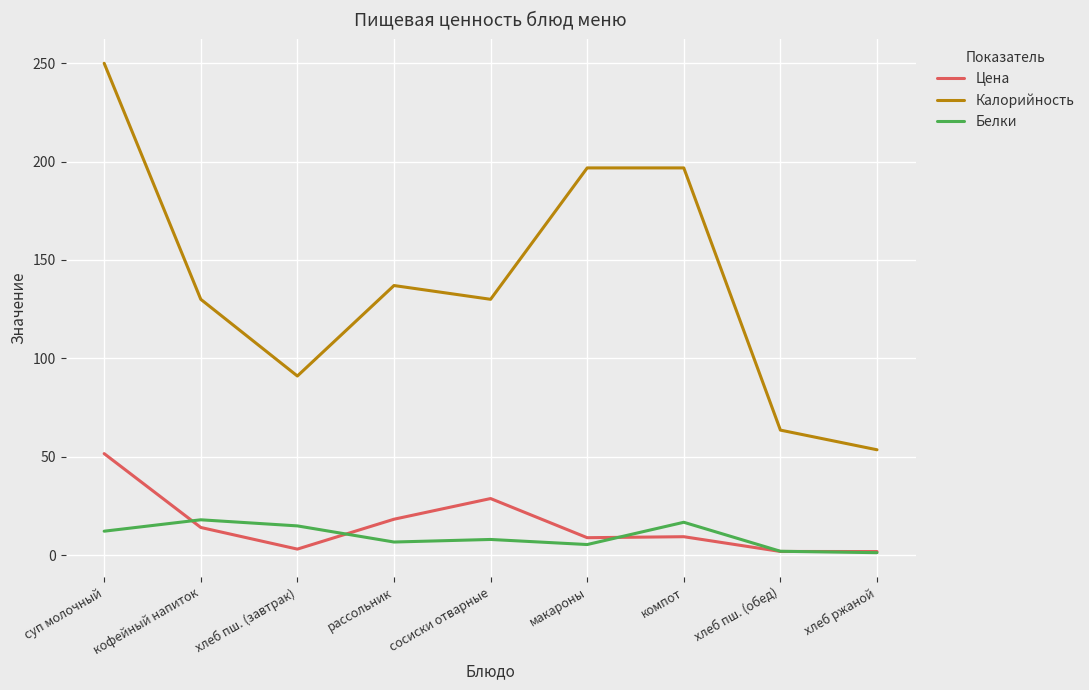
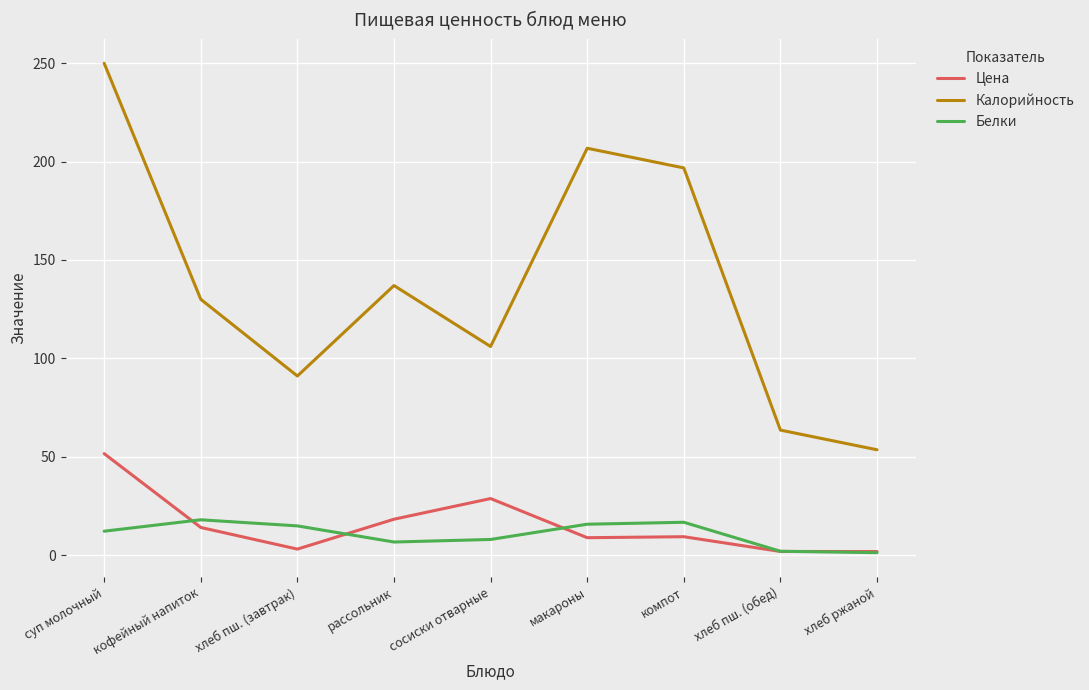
Калорийность, сосиски отварные: 130 -> 106
Калорийность, макароны: 197 -> 207
Белки, макароны: 5 -> 16
